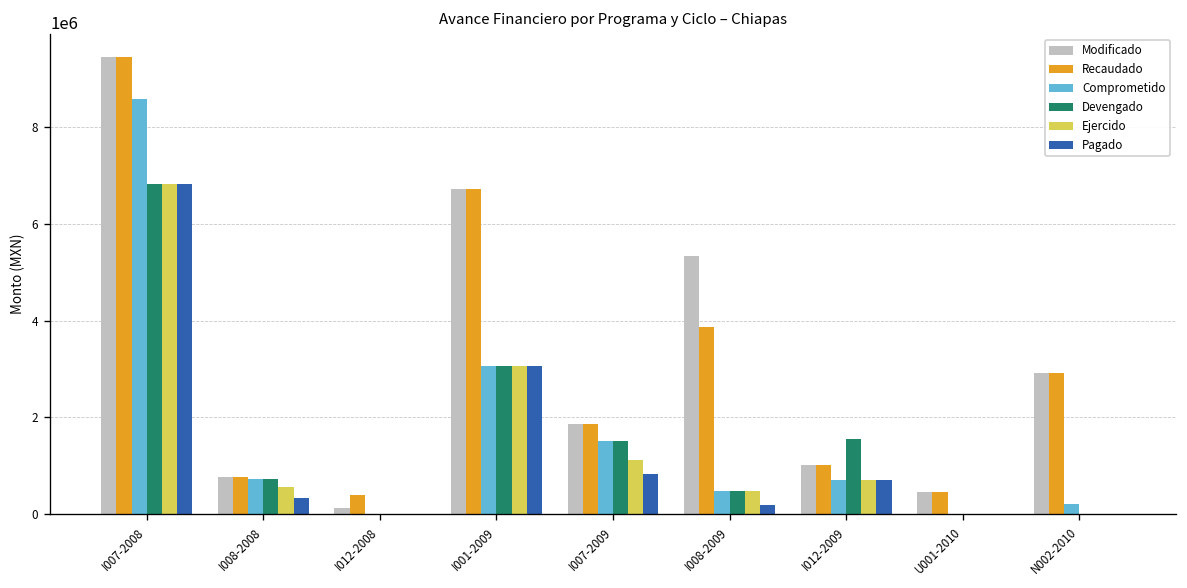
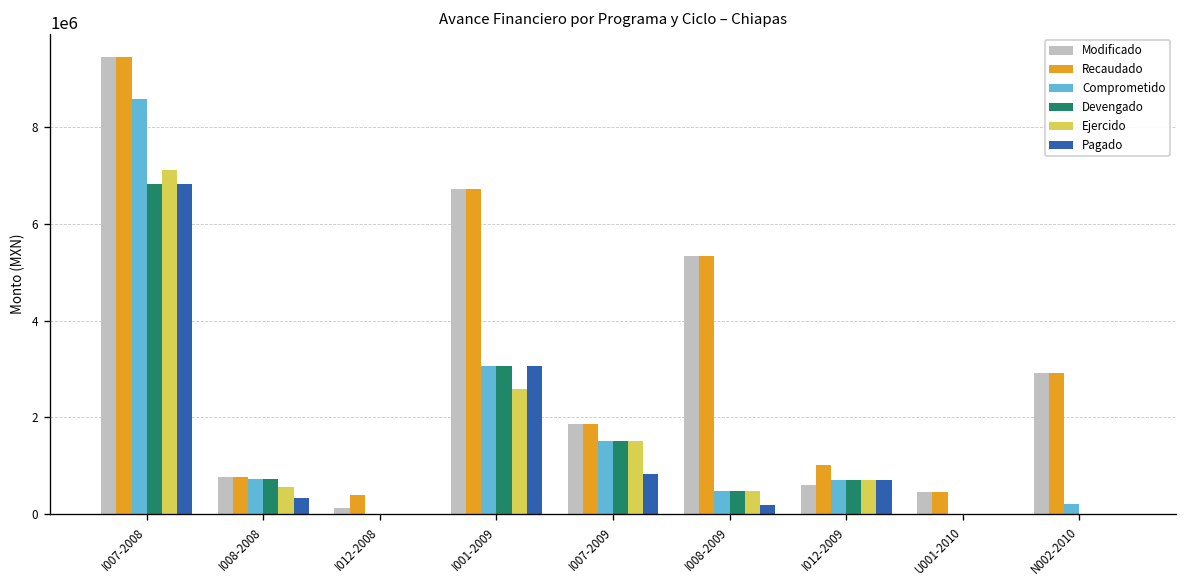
Ejercido, I007-2008: 6800000 -> 7100000
Ejercido, I001-2009: 3100000 -> 2600000
Ejercido, I007-2009: 1100000 -> 1500000
Recaudado, I008-2009: 3900000 -> 5300000
Modificado, I012-2009: 1000000 -> 600000
Devengado, I012-2009: 1500000 -> 700000
